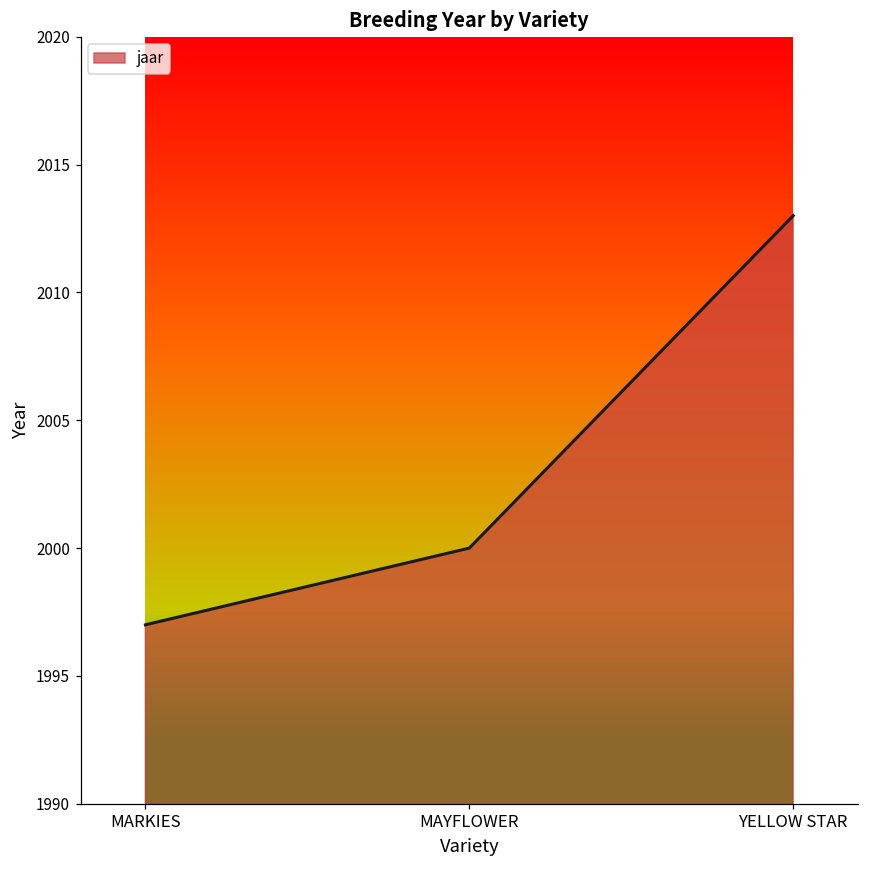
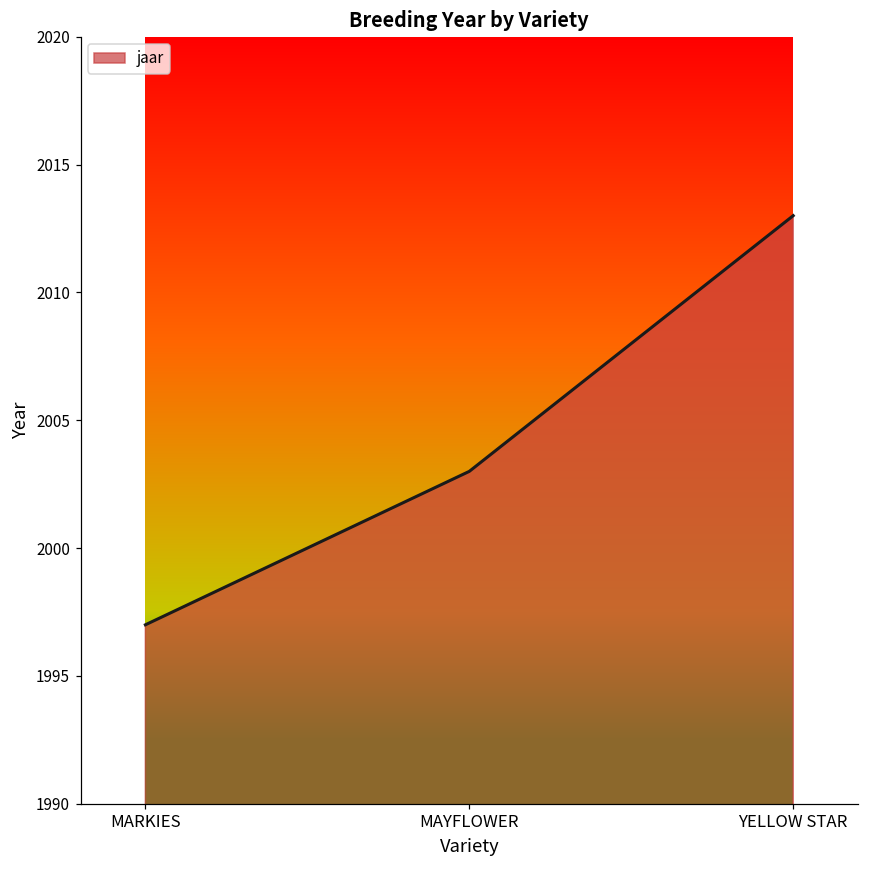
MAYFLOWER: 2000 -> 2003
